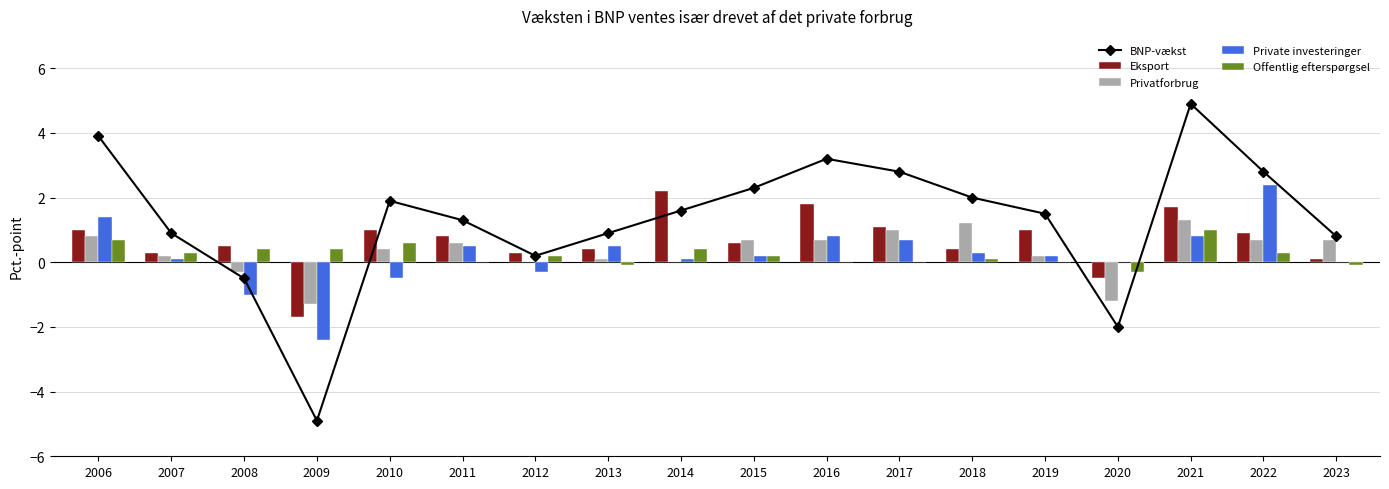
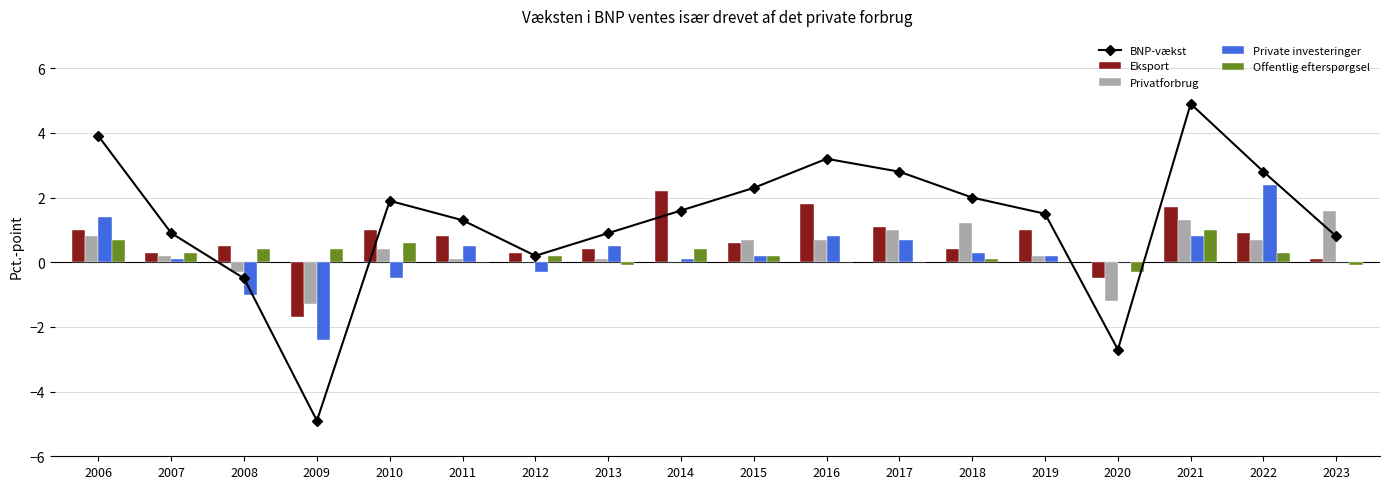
Privatforbrug, 2011: 0.6 -> 0.1
BNP-vækst, 2020: -2.0 -> -2.7
Privatforbrug, 2023: 0.7 -> 1.6
